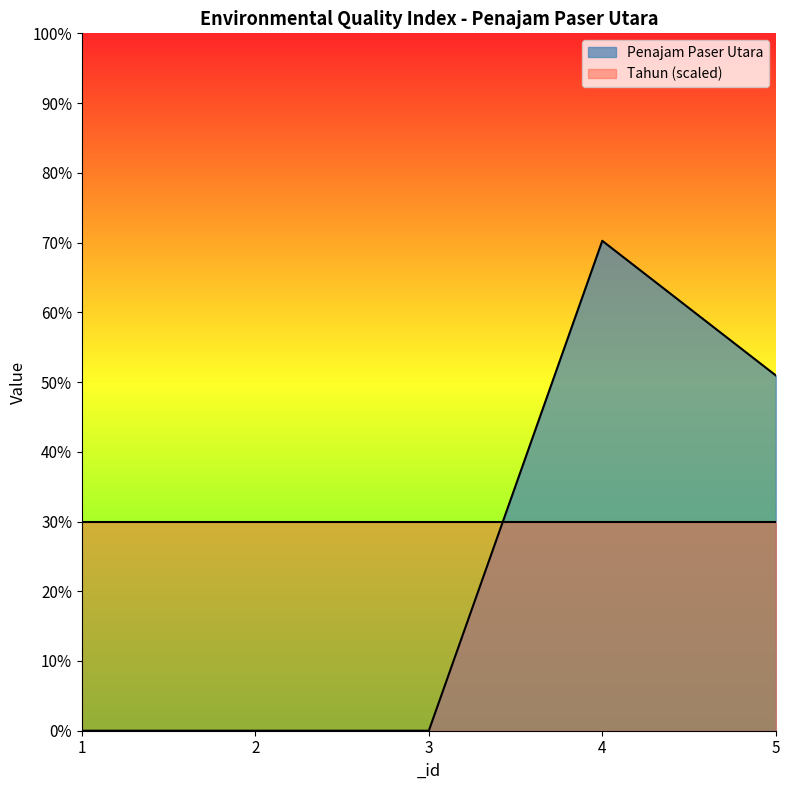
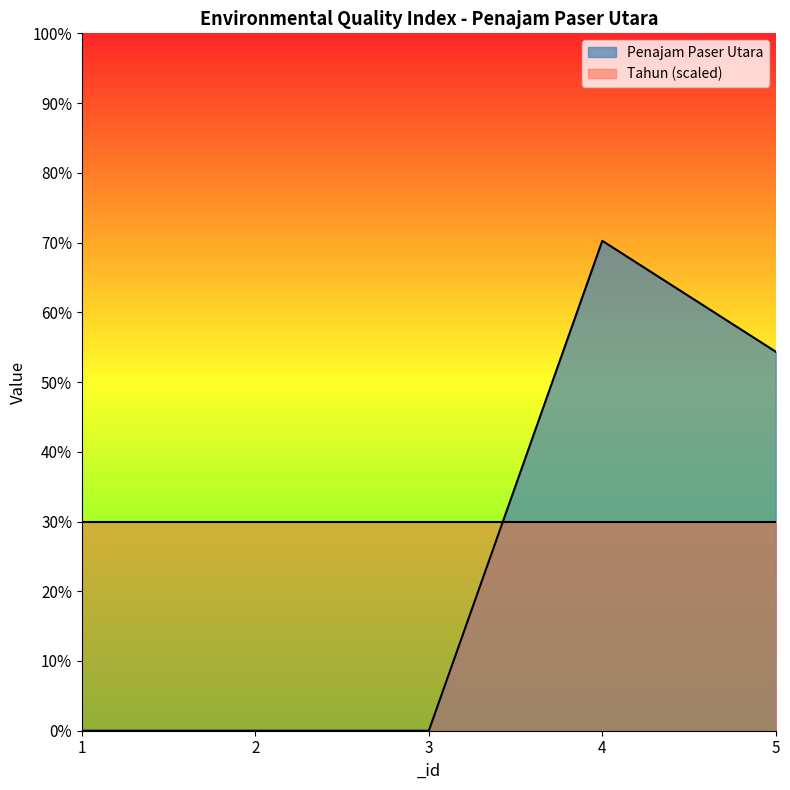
Penajam Paser Utara, 5: 51% -> 54%
